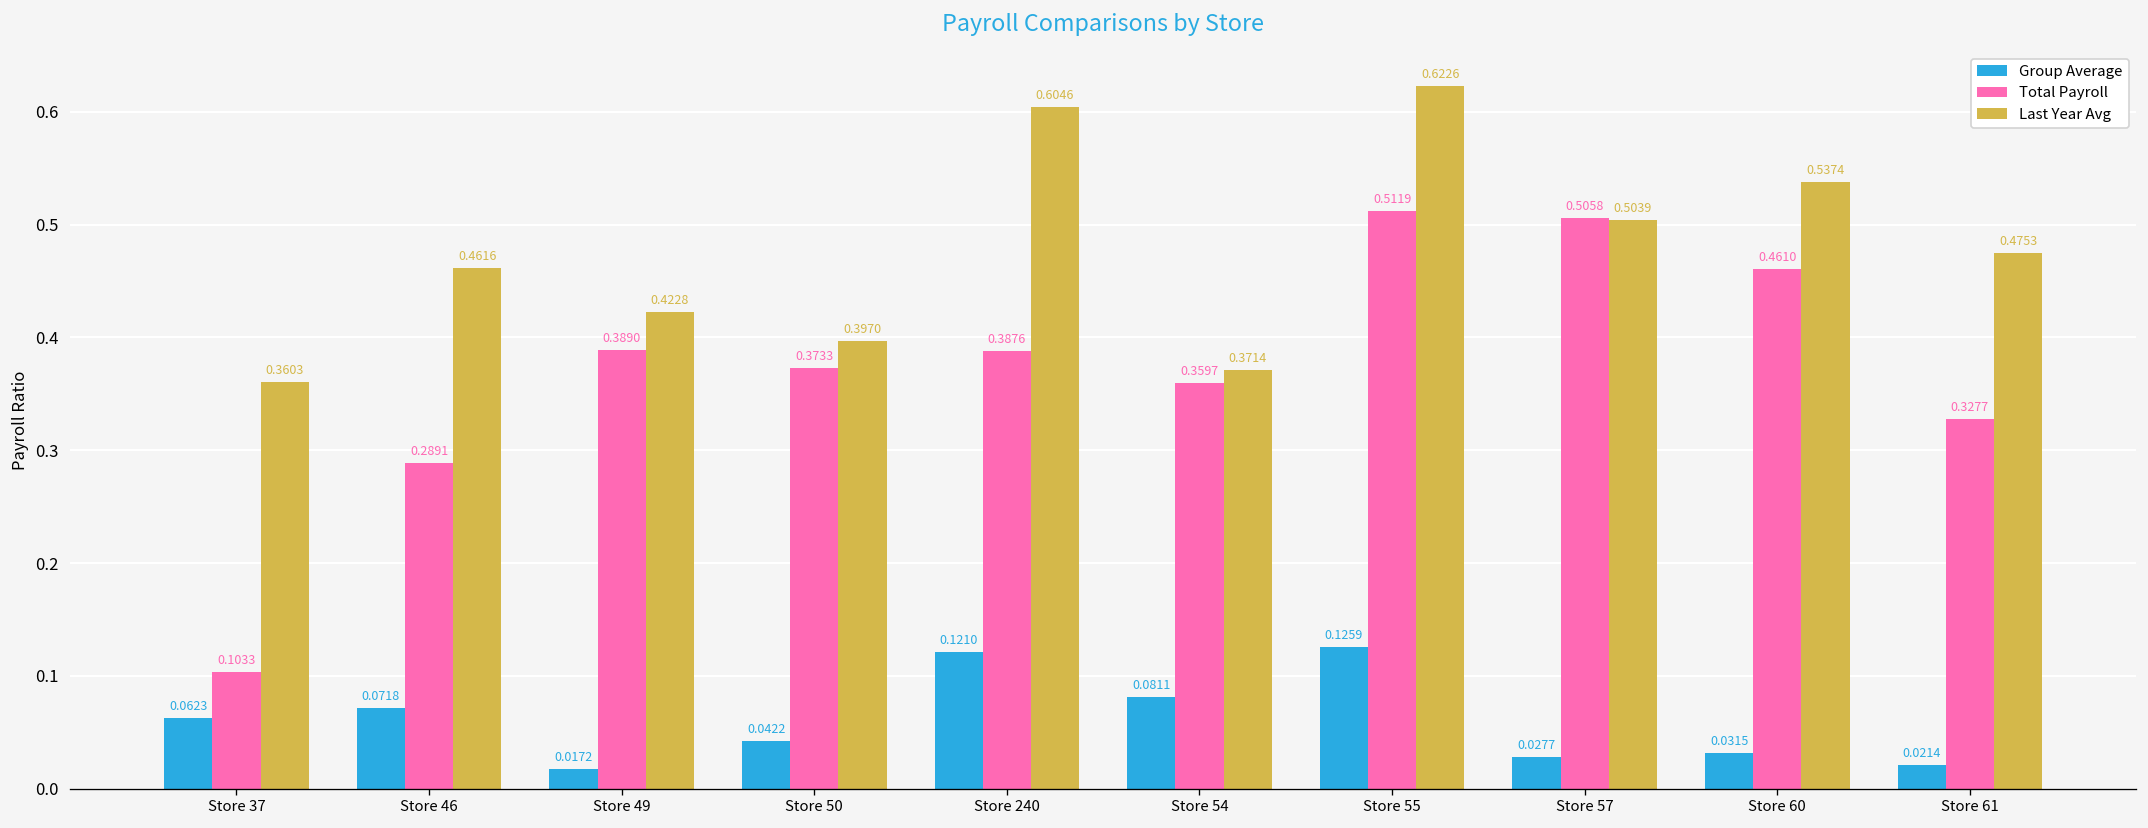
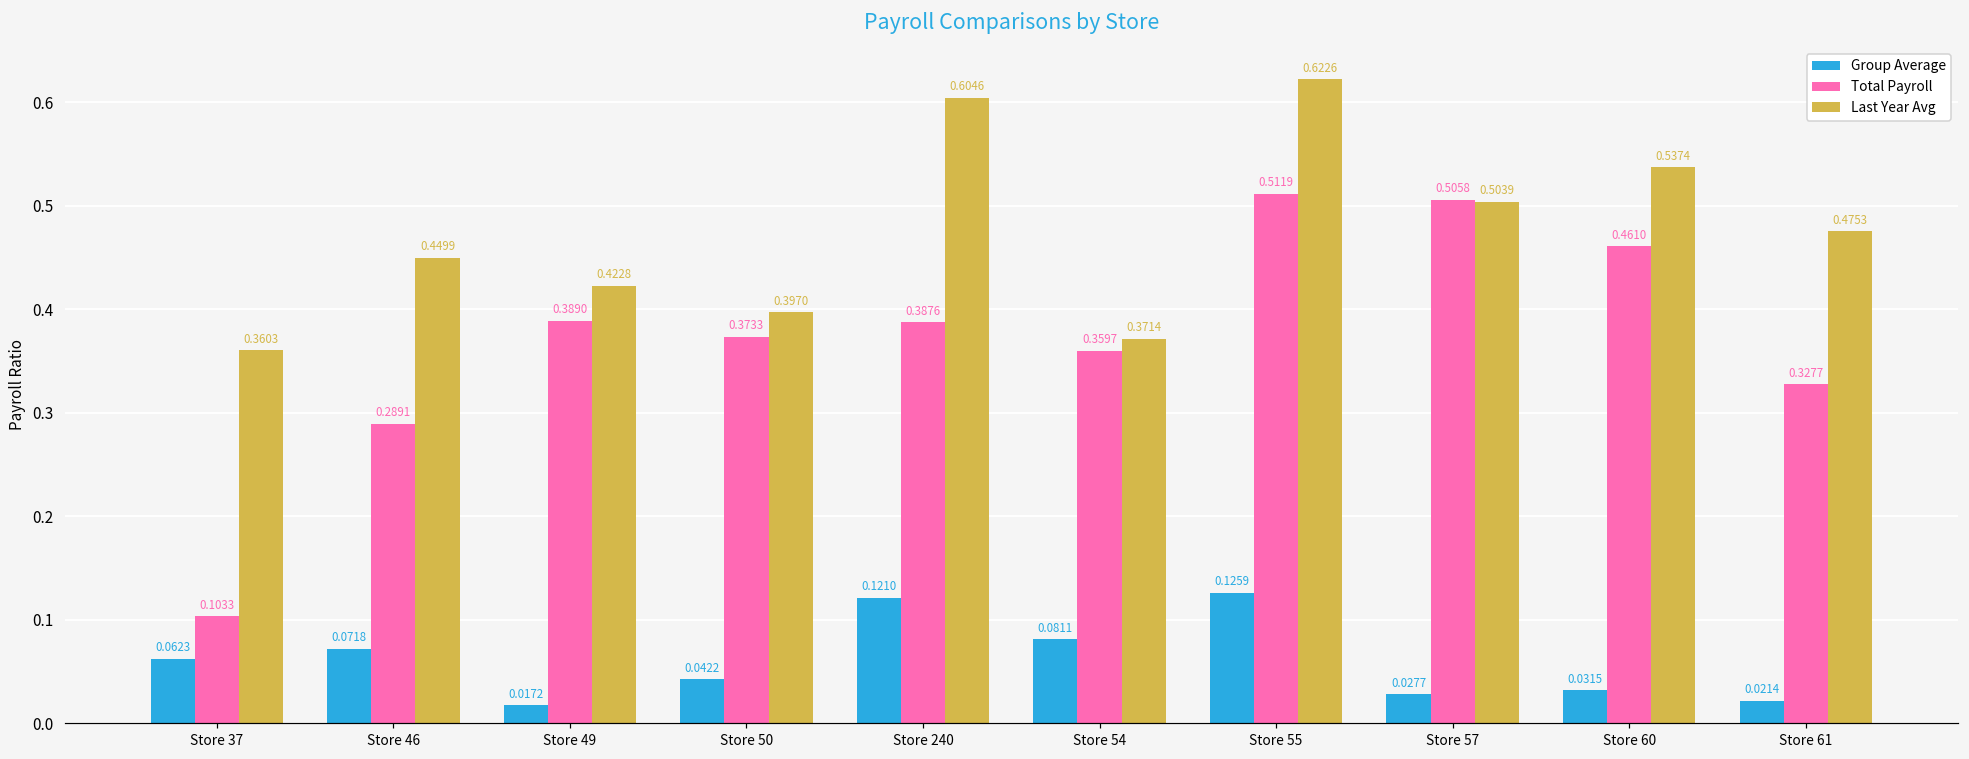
Last Year Avg, Store 46: 0.4616 -> 0.4499
